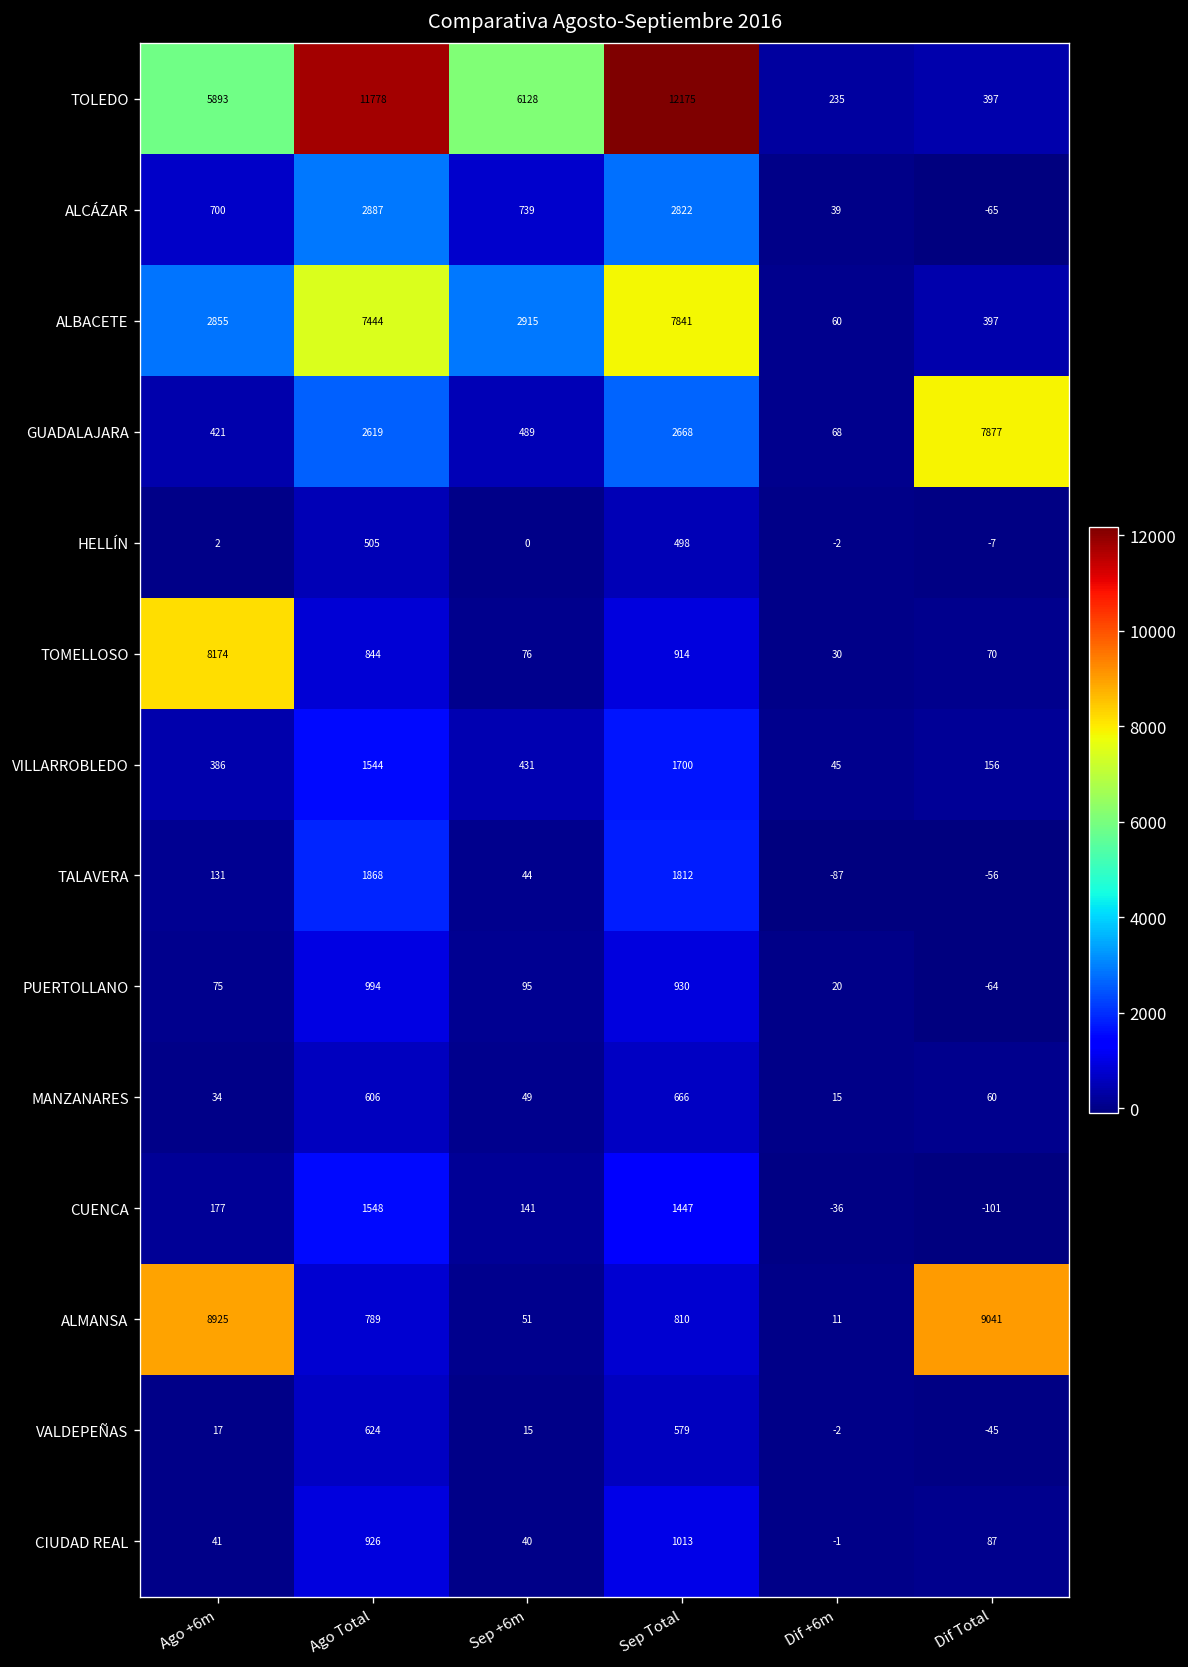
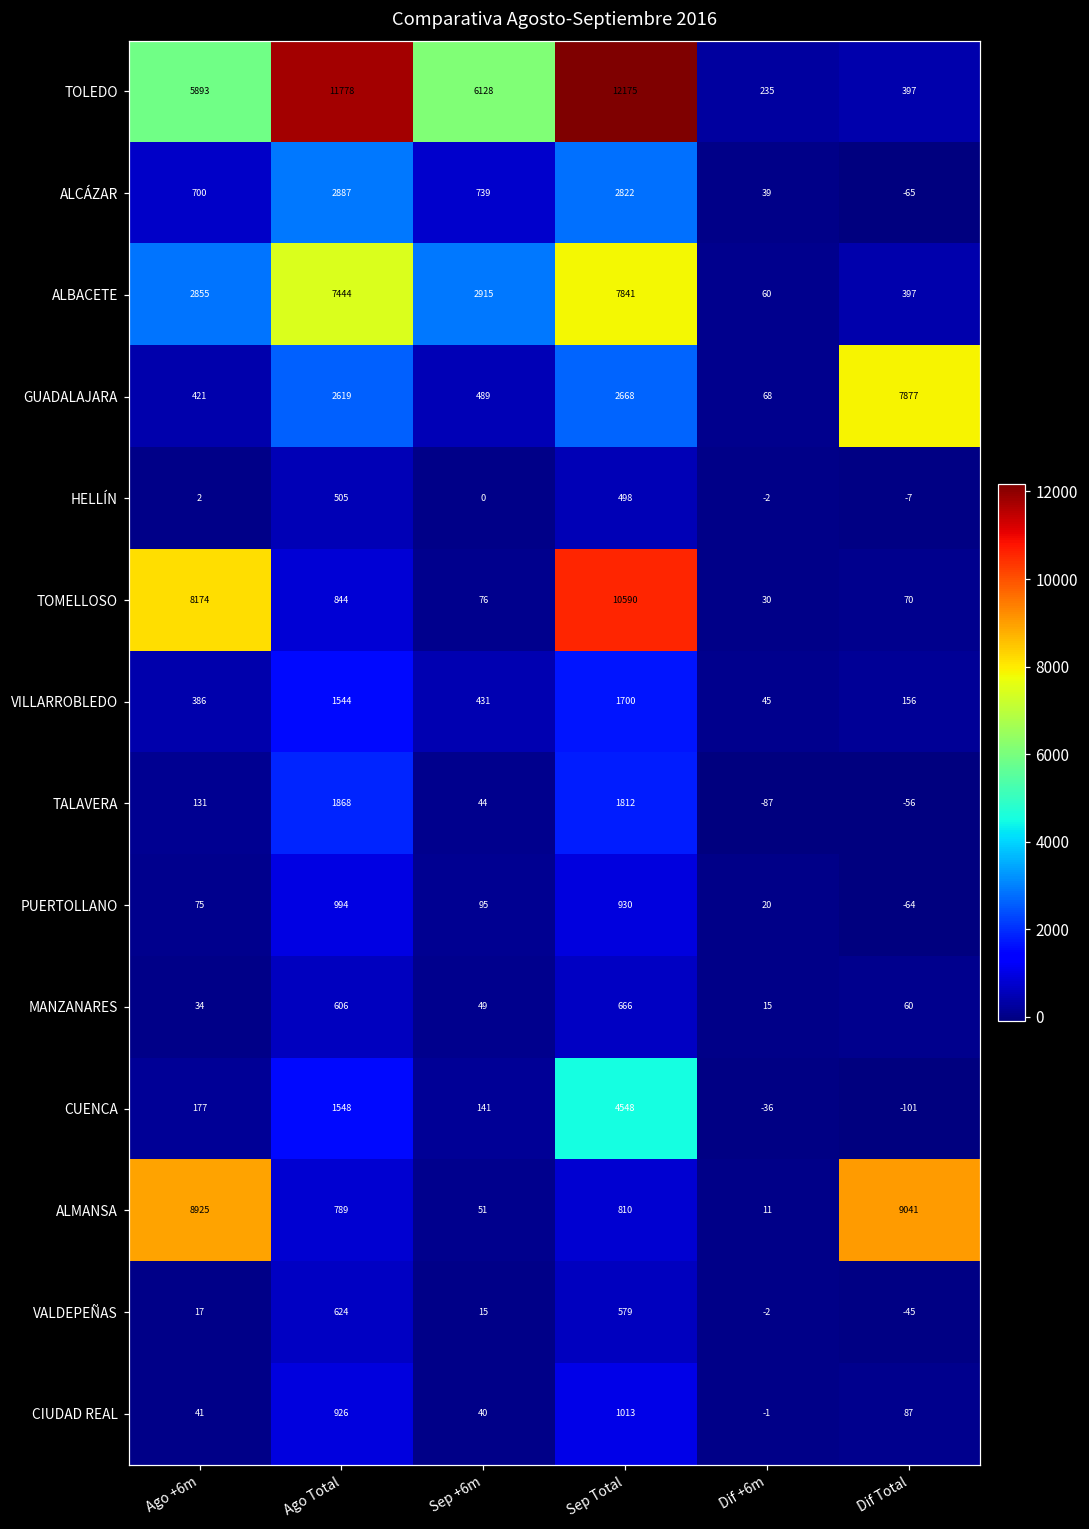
TOMELLOSO, Sep Total: 914 -> 10590
CUENCA, Sep Total: 1447 -> 4548
